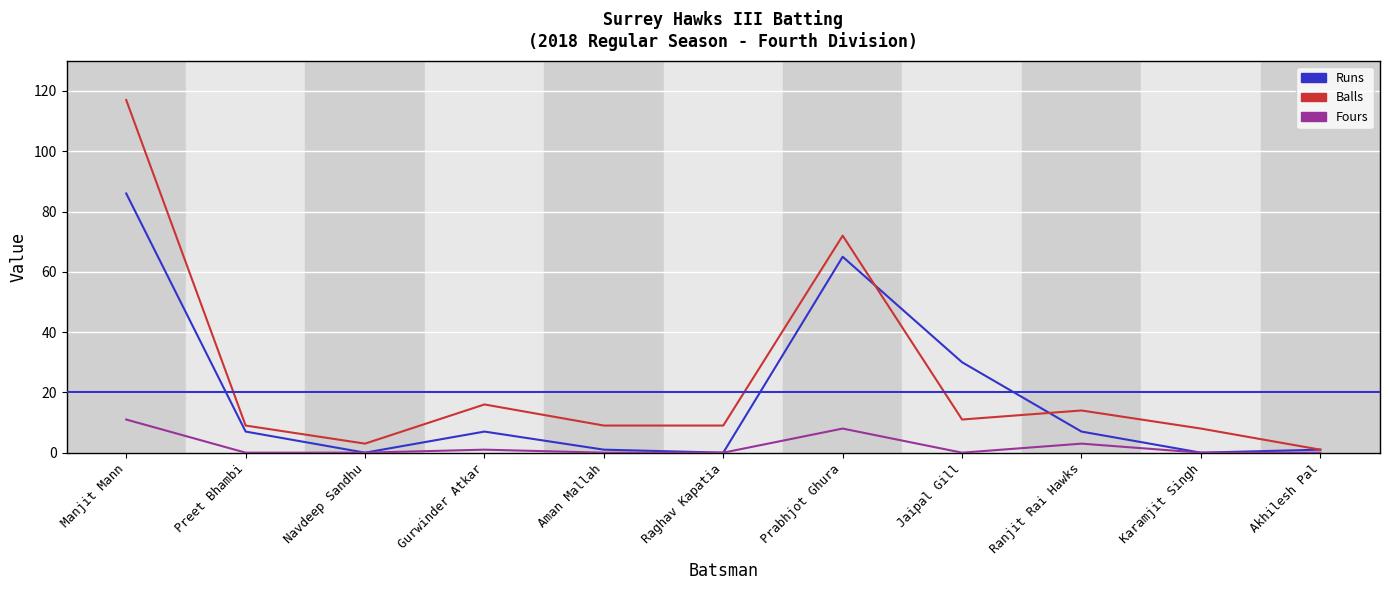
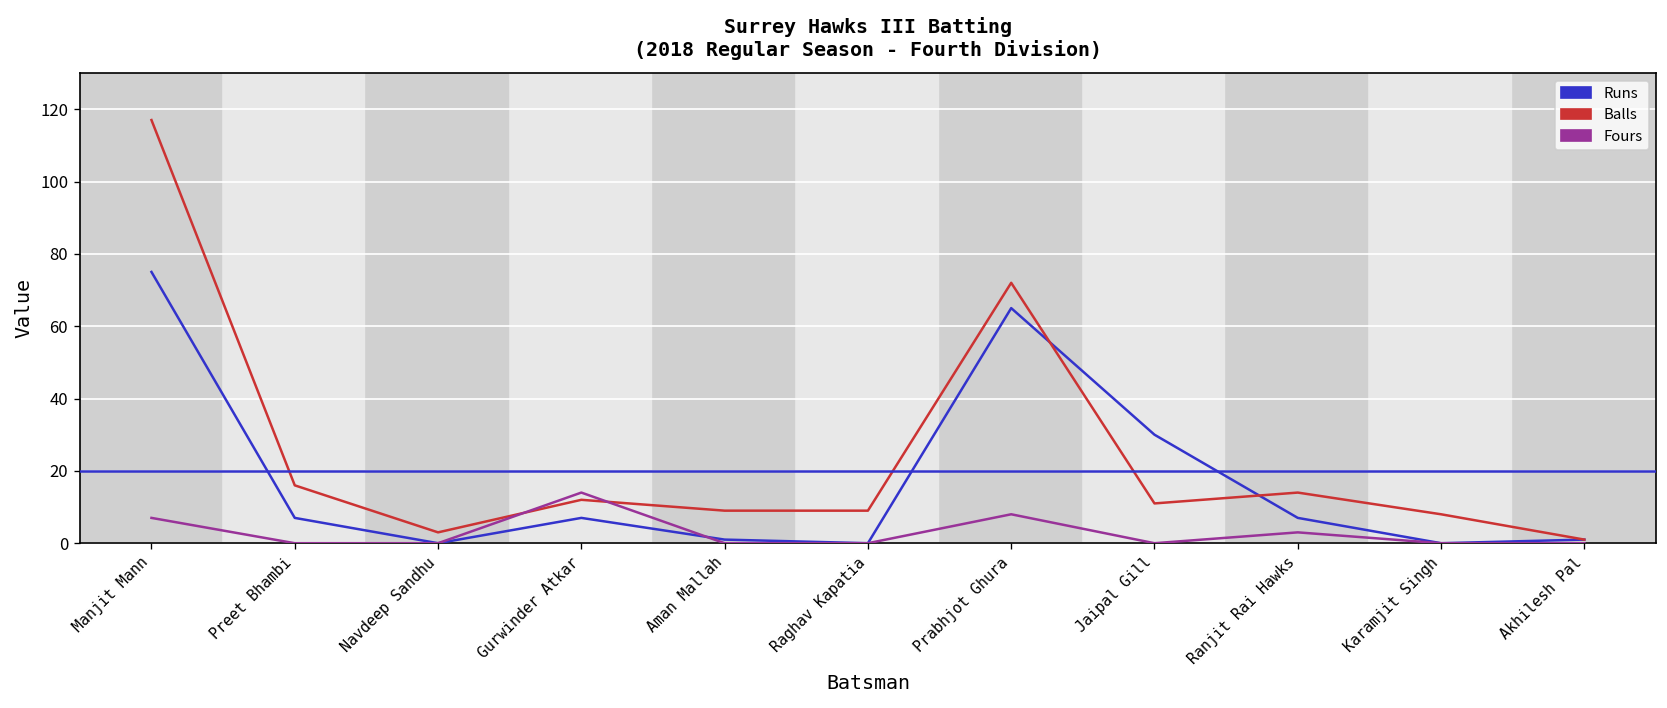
Runs, Manjit Mann: 86 -> 75
Fours, Manjit Mann: 11 -> 7
Balls, Preet Bhambi: 9 -> 16
Balls, Gurwinder Atkar: 16 -> 12
Fours, Gurwinder Atkar: 1 -> 14
